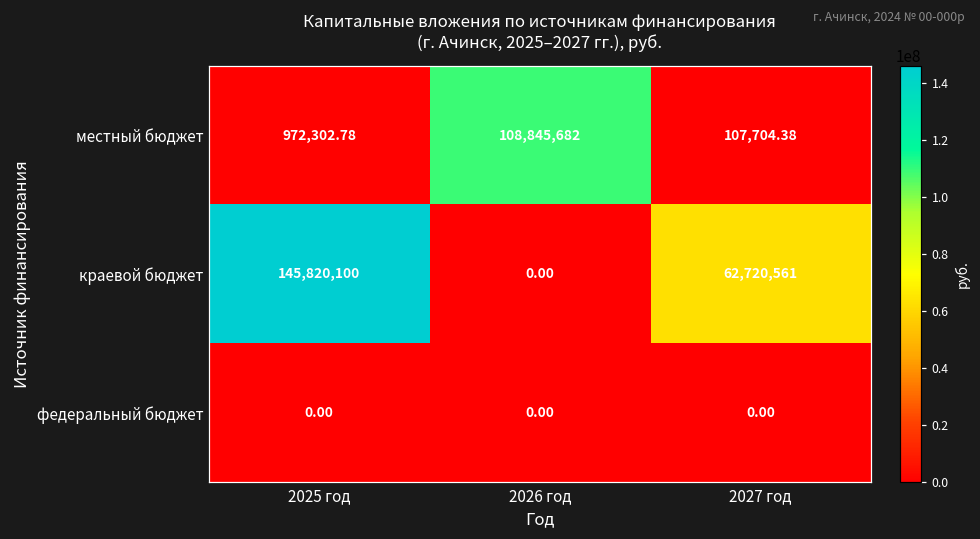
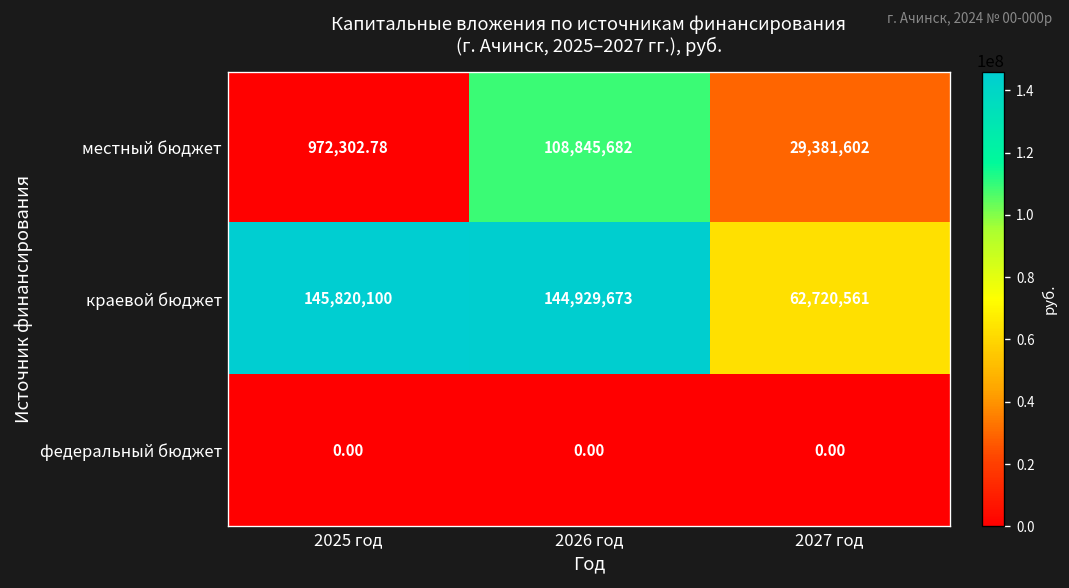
местный бюджет, 2027 год: 107,704.38 -> 29,381,602
краевой бюджет, 2026 год: 0.00 -> 144,929,673
